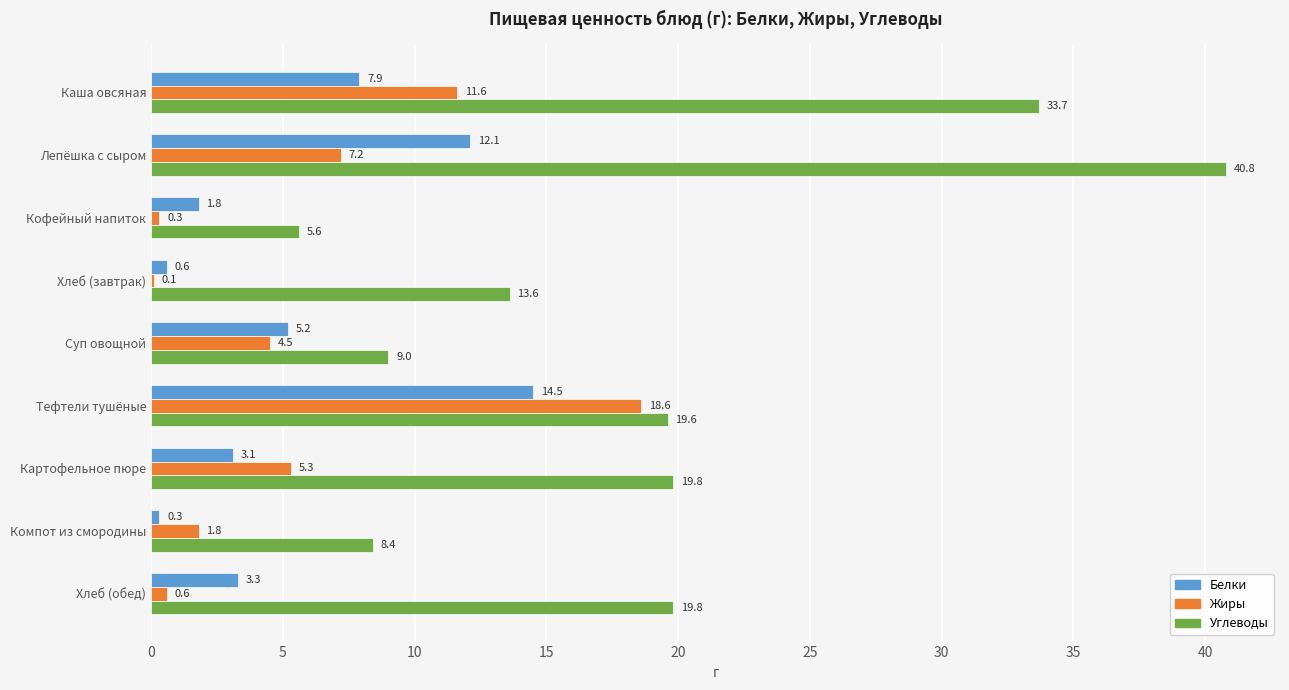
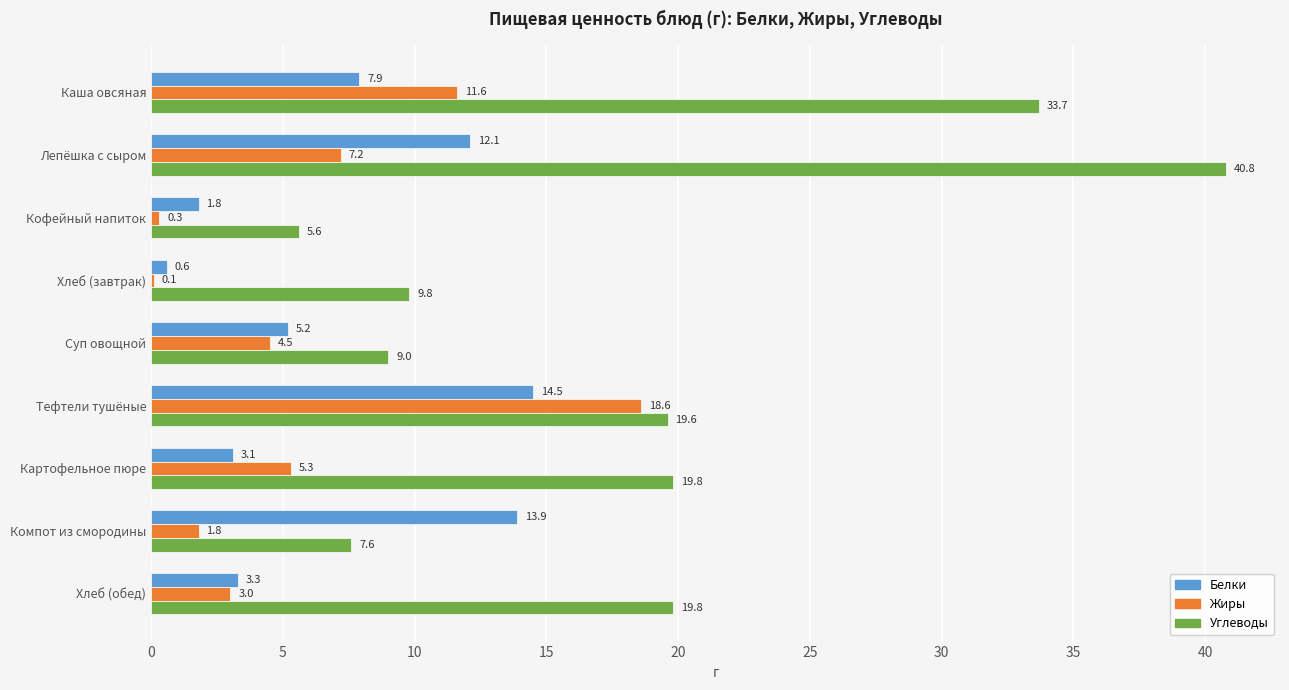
Углеводы, Хлеб (завтрак): 13.6 -> 9.8
Белки, Компот из смородины: 0.3 -> 13.9
Углеводы, Компот из смородины: 8.4 -> 7.6
Жиры, Хлеб (обед): 0.6 -> 3.0
